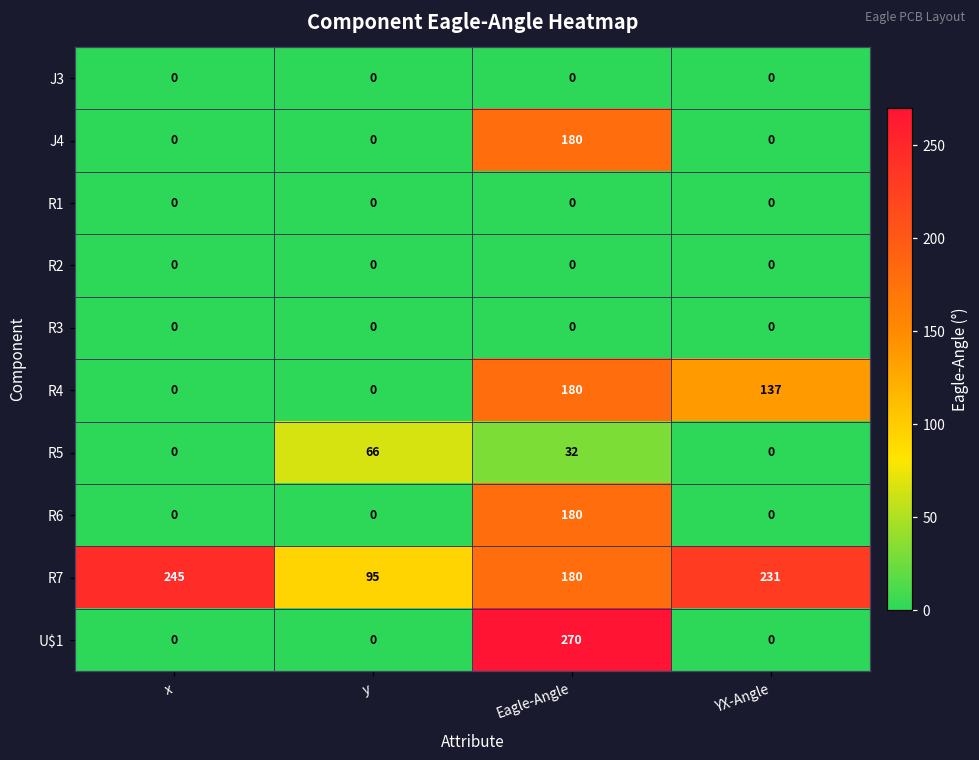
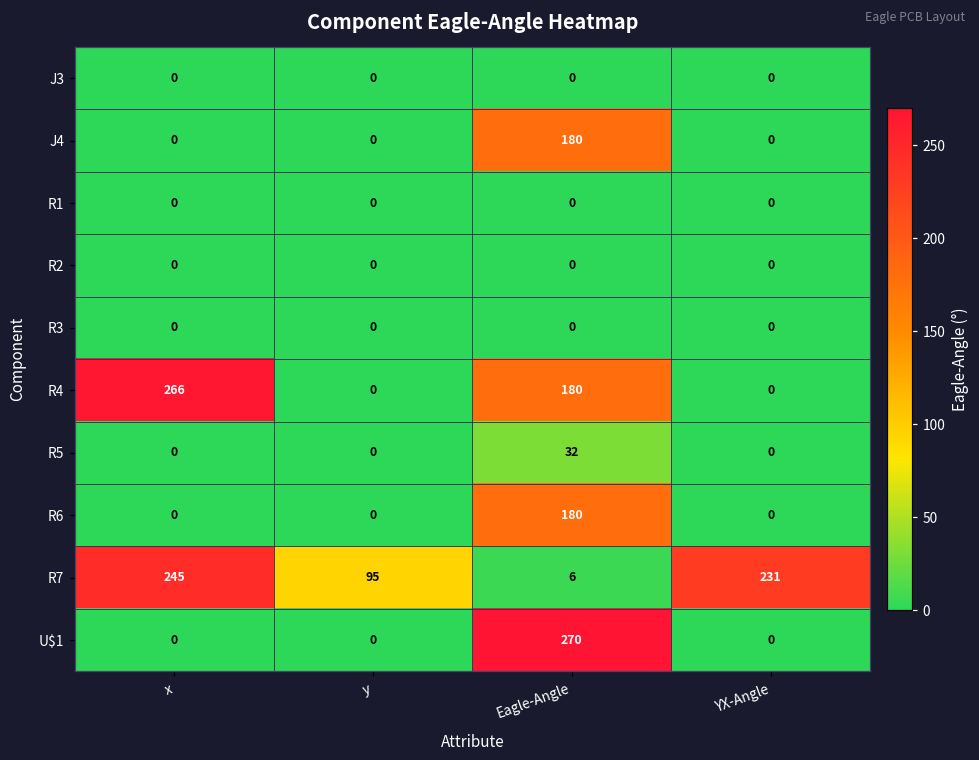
R4, x: 0 -> 266
R4, YX-Angle: 137 -> 0
R5, y: 66 -> 0
R7, Eagle-Angle: 180 -> 6
